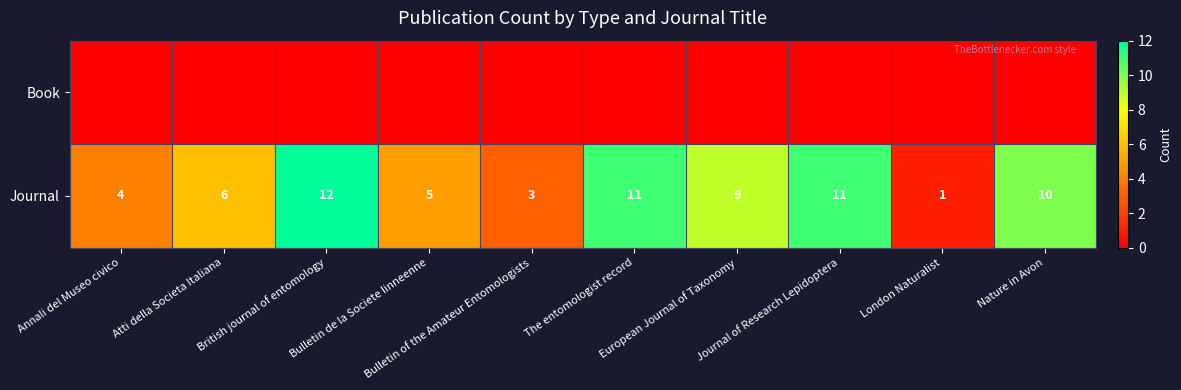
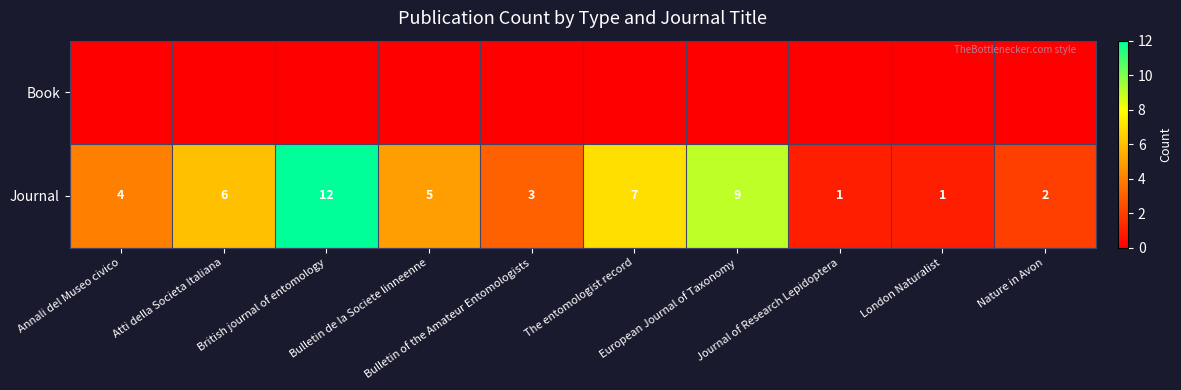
Journal, The entomologist record: 11 -> 7
Journal, Journal of Research Lepidoptera: 11 -> 1
Journal, Nature in Avon: 10 -> 2
